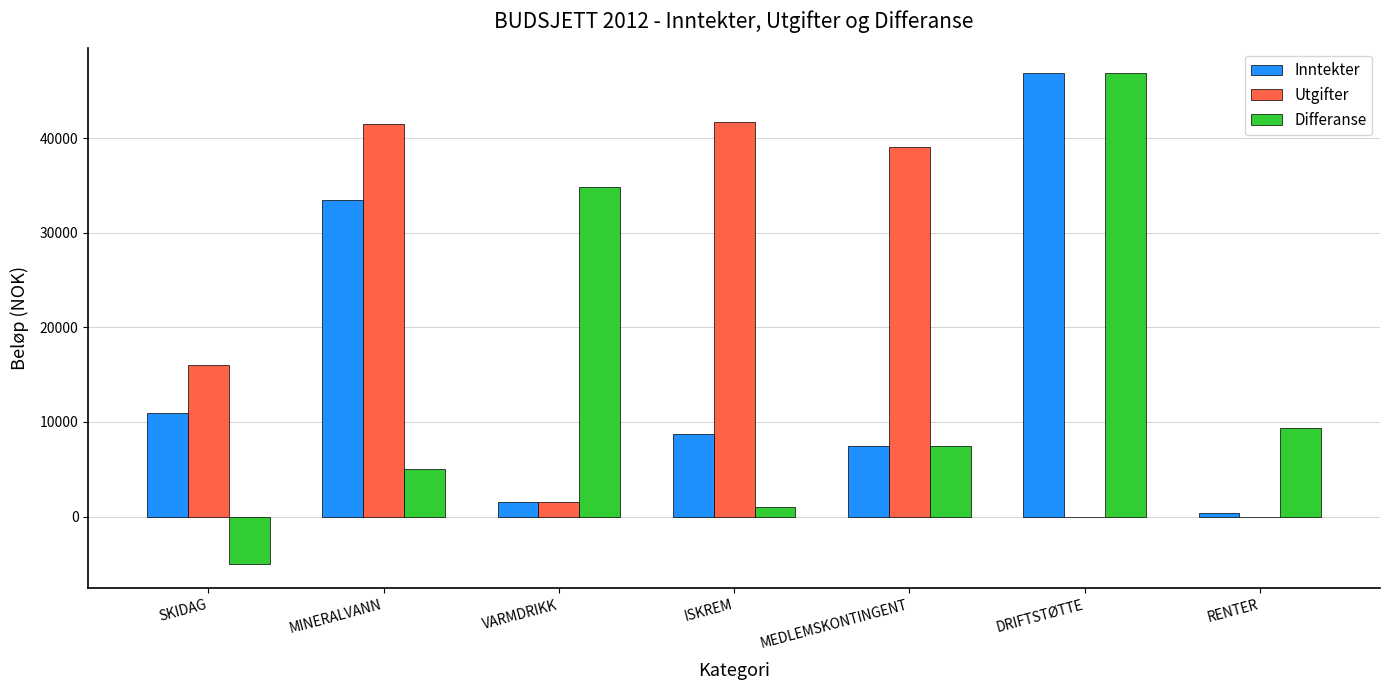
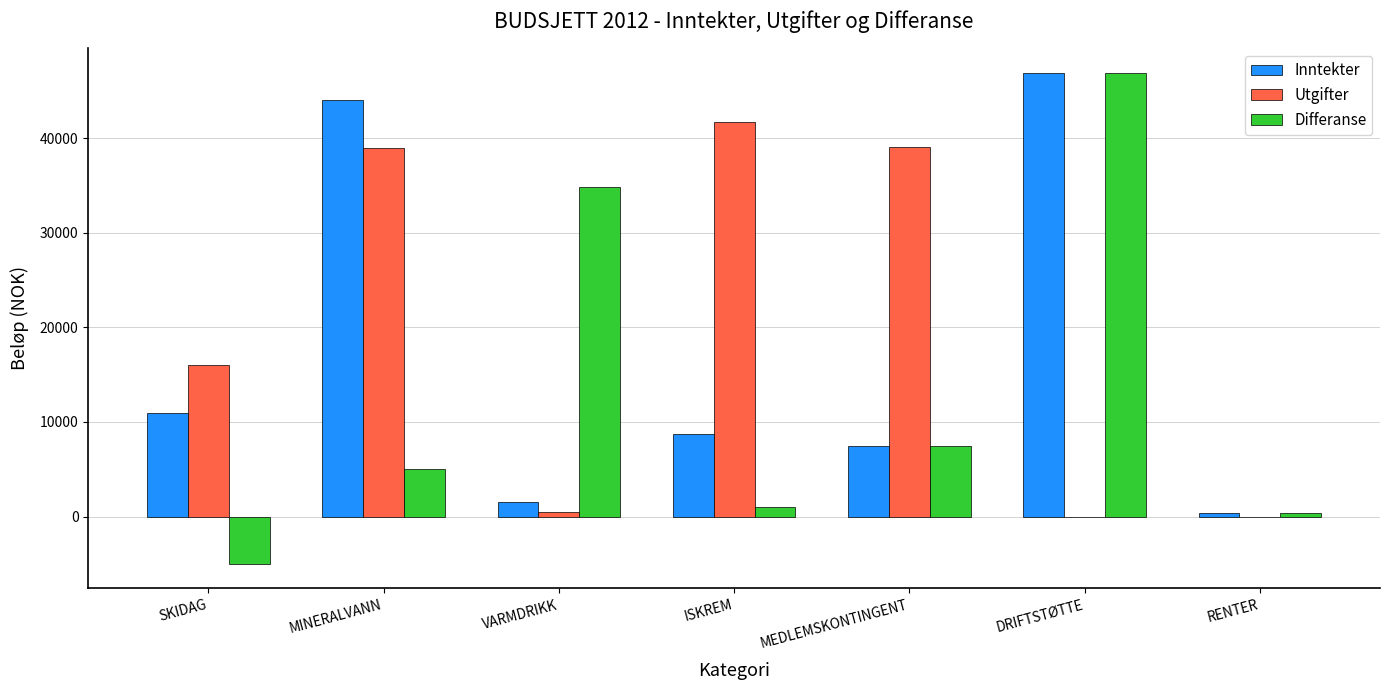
Inntekter, MINERALVANN: 34000 -> 44000
Utgifter, MINERALVANN: 42000 -> 39000
Utgifter, VARMDRIKK: 2000 -> 0
Differanse, RENTER: 9000 -> 0
